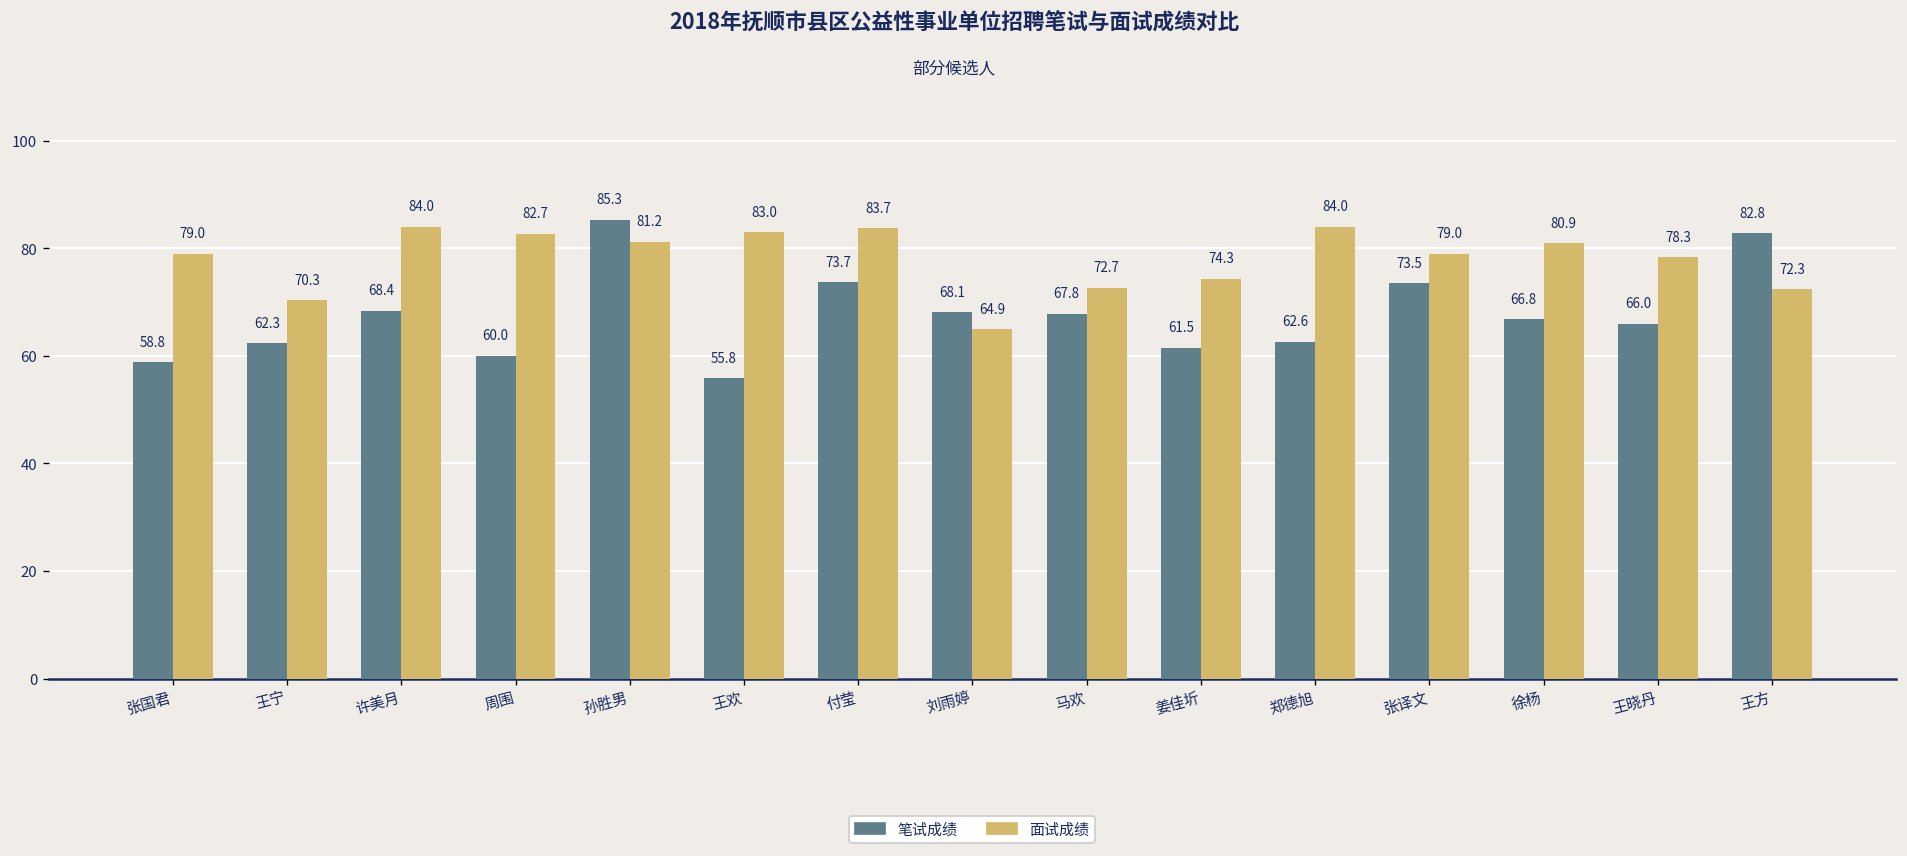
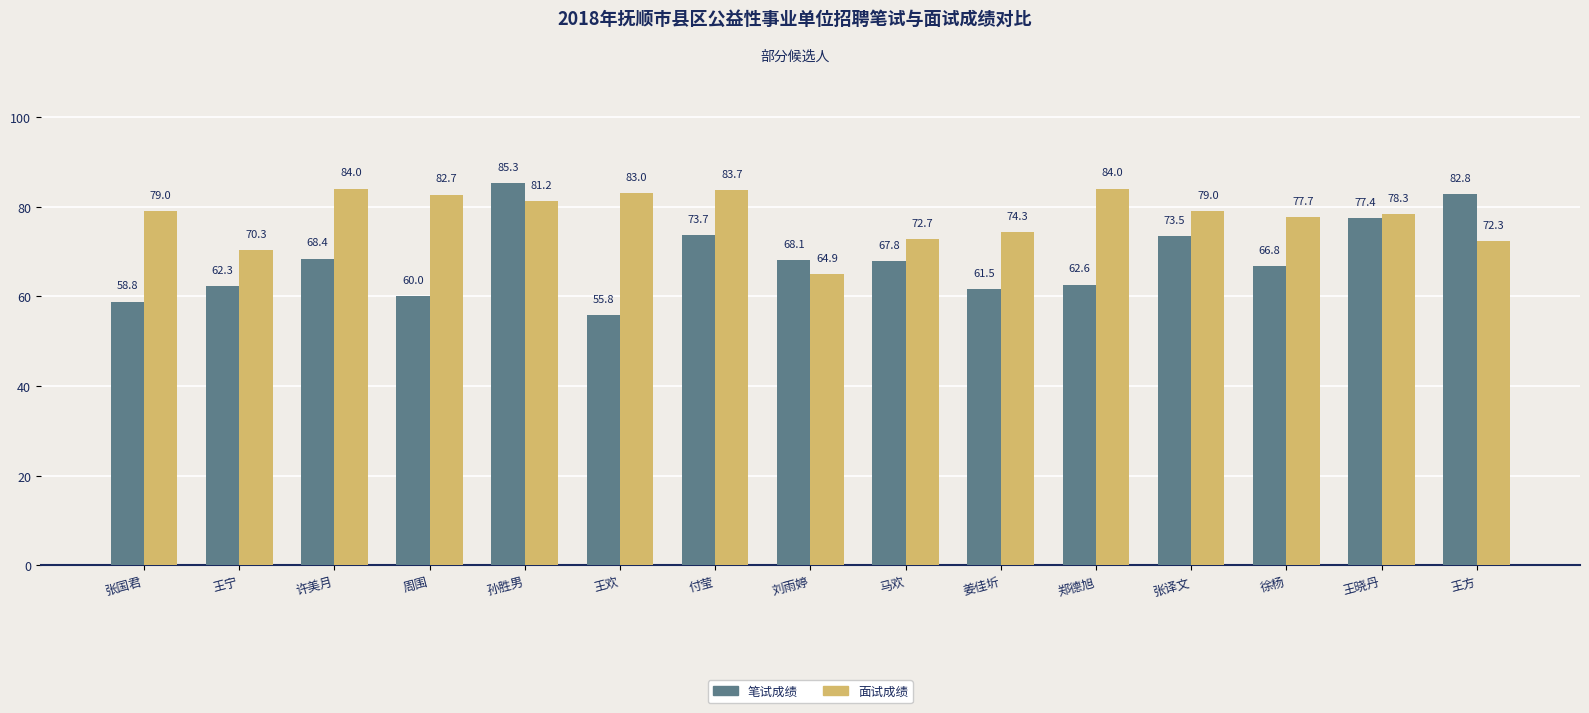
面试成绩, 徐杨: 80.9 -> 77.7
笔试成绩, 王晓丹: 66.0 -> 77.4
